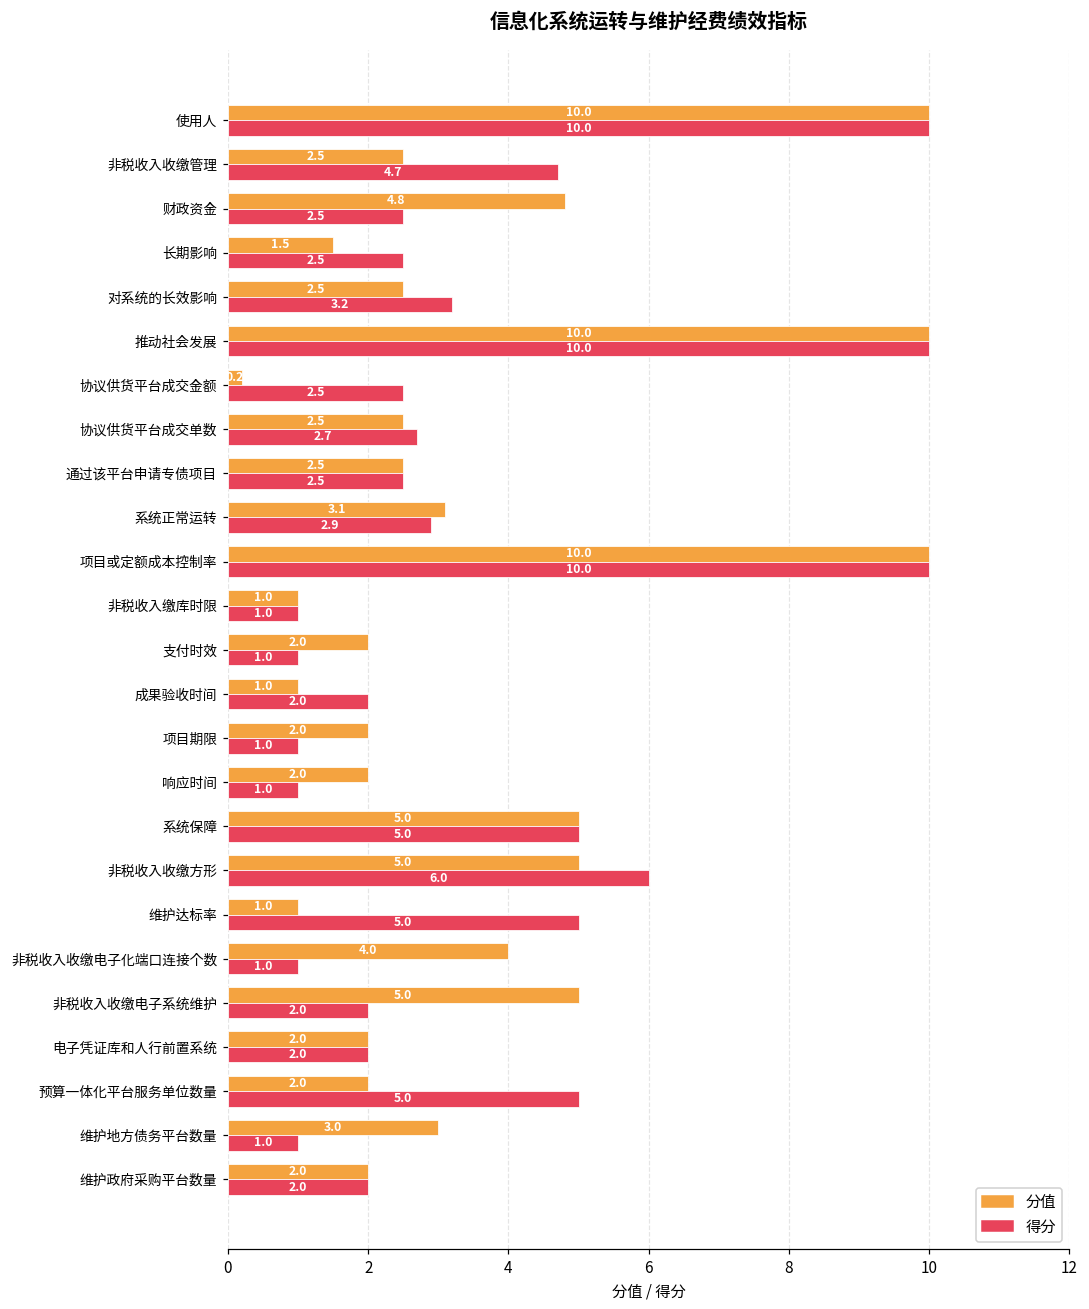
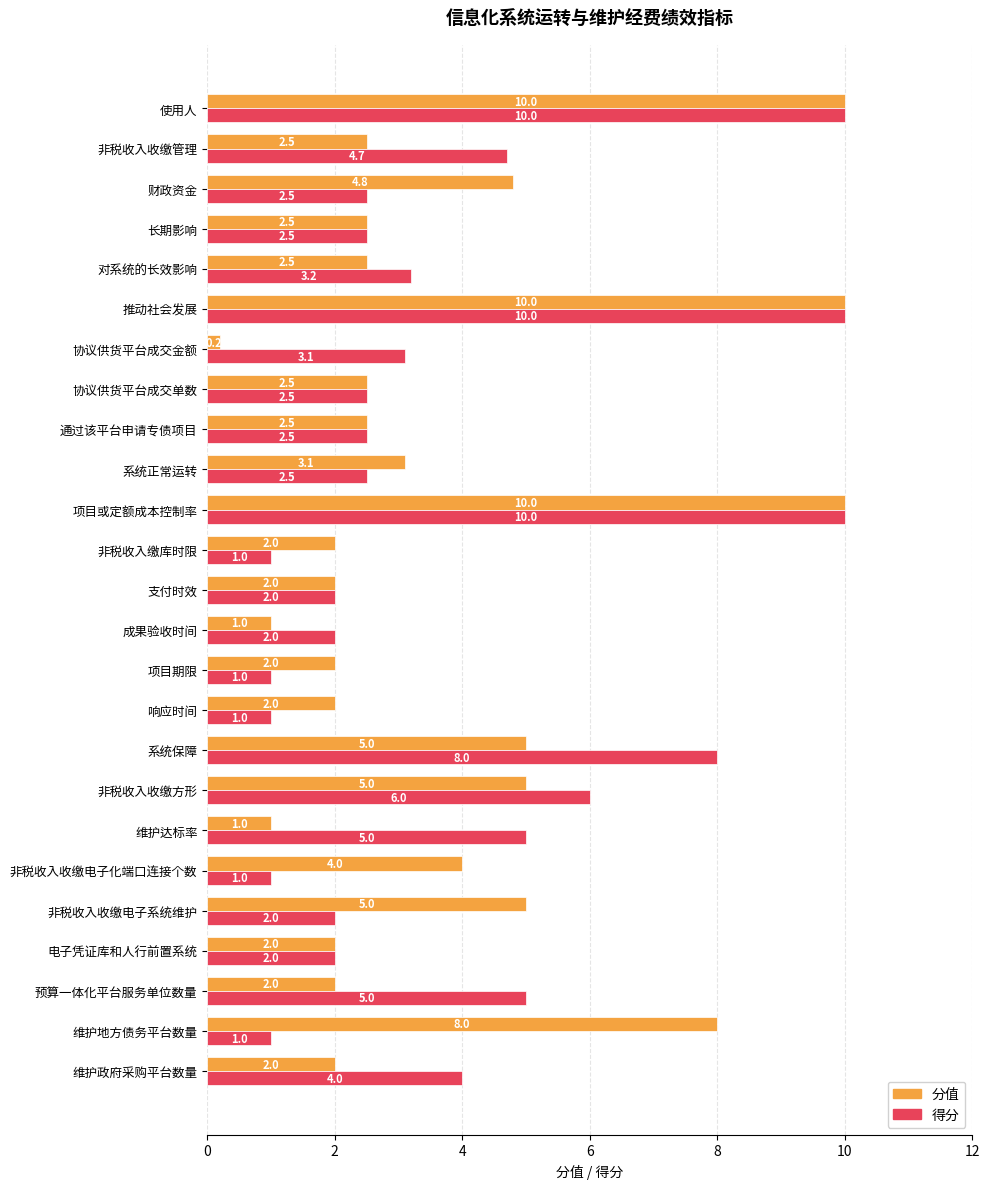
分值, 长期影响: 1.5 -> 2.5
得分, 协议供货平台成交金额: 2.5 -> 3.1
得分, 协议供货平台成交单数: 2.7 -> 2.5
得分, 系统正常运转: 2.9 -> 2.5
分值, 非税收入缴库时限: 1.0 -> 2.0
得分, 支付时效: 1.0 -> 2.0
得分, 系统保障: 5.0 -> 8.0
分值, 维护地方债务平台数量: 3.0 -> 8.0
得分, 维护政府采购平台数量: 2.0 -> 4.0
